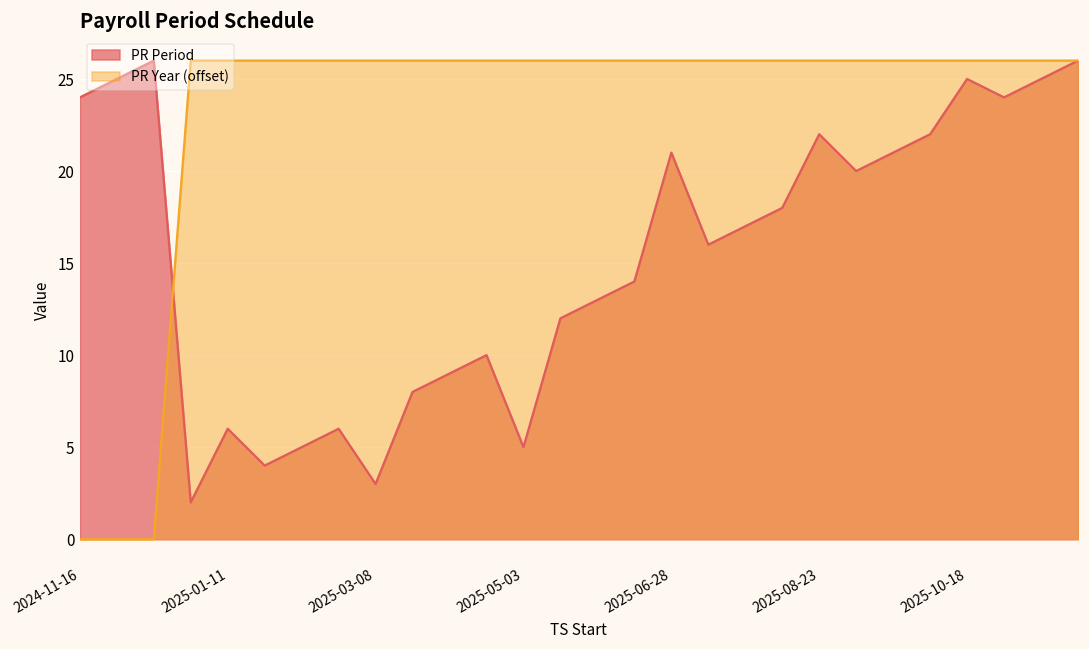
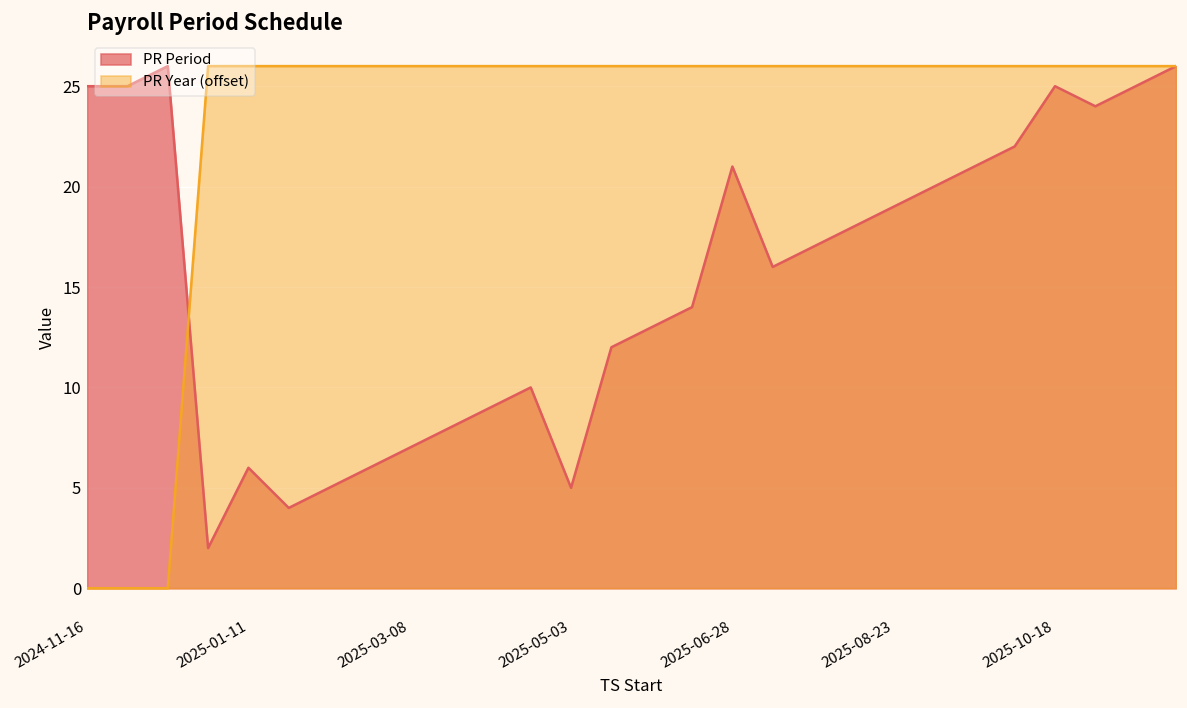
PR Period, 2024-11-16: 24 -> 25
PR Period, 2025-03-08: 3 -> 7
PR Period, 2025-08-23: 22 -> 19
